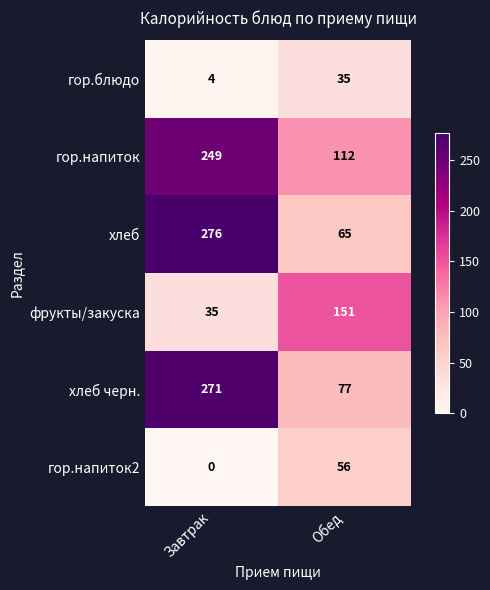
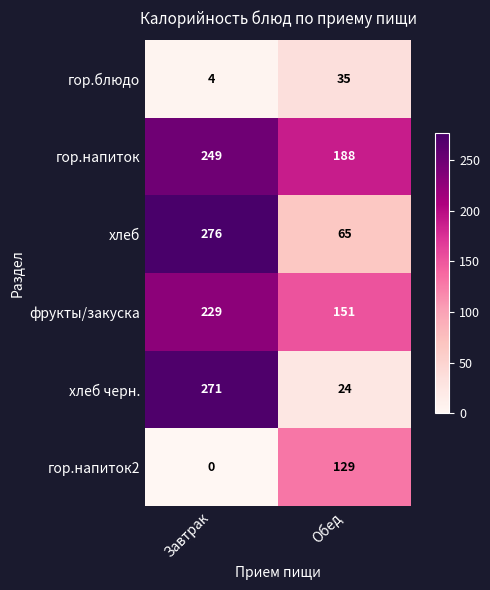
гор.напиток, Обед: 112 -> 188
фрукты/закуска, Завтрак: 35 -> 229
хлеб черн., Обед: 77 -> 24
гор.напиток2, Обед: 56 -> 129
